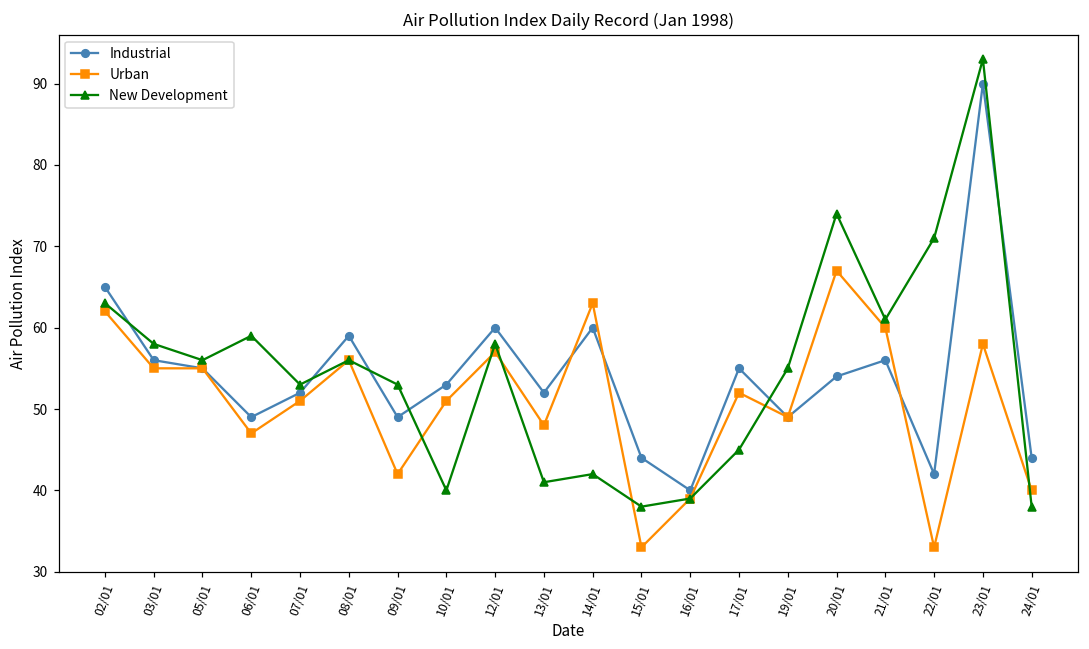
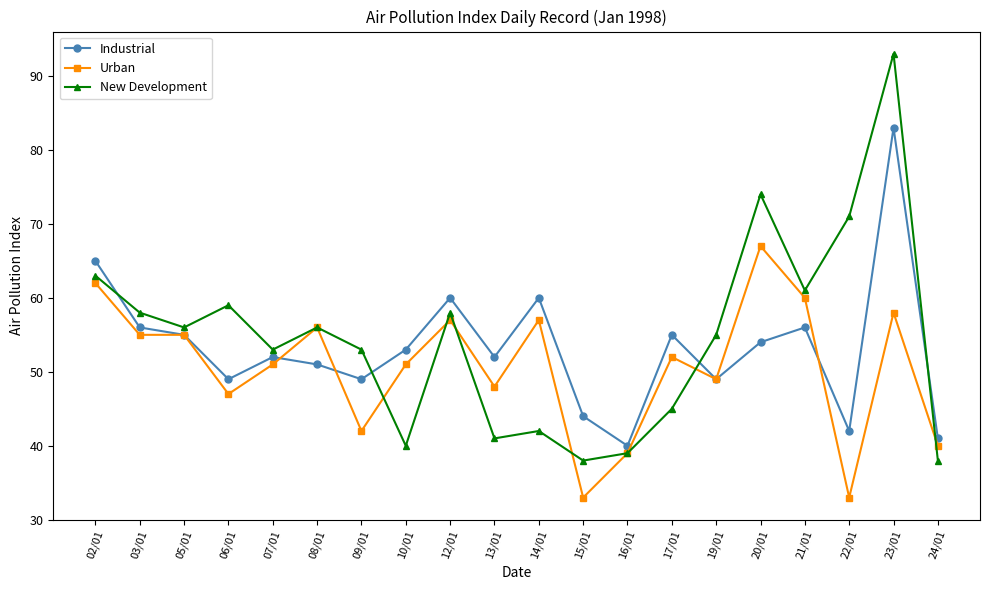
Industrial, 08/01: 59 -> 51
Urban, 14/01: 63 -> 57
Industrial, 23/01: 90 -> 83
Industrial, 24/01: 44 -> 41
